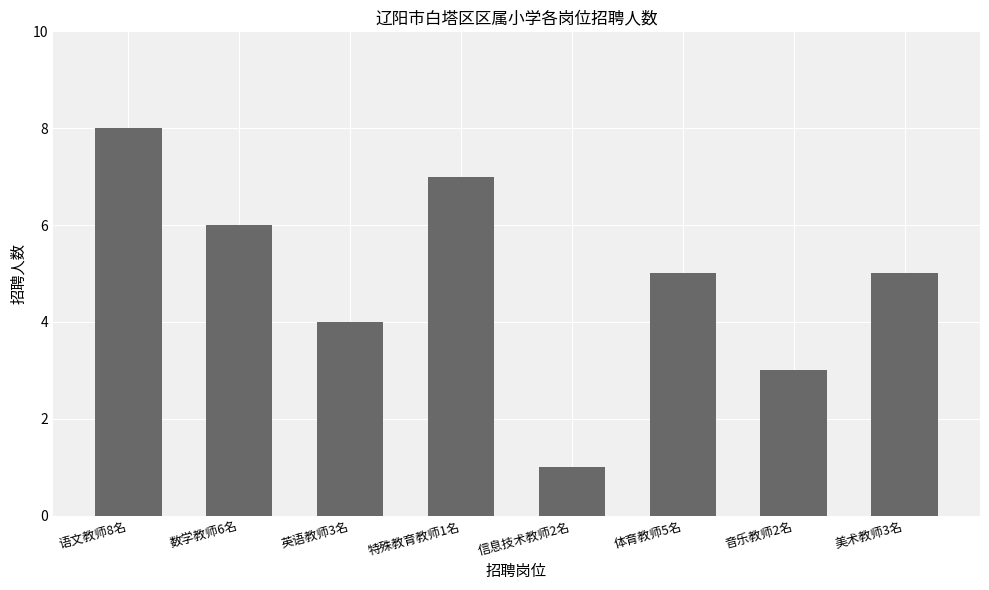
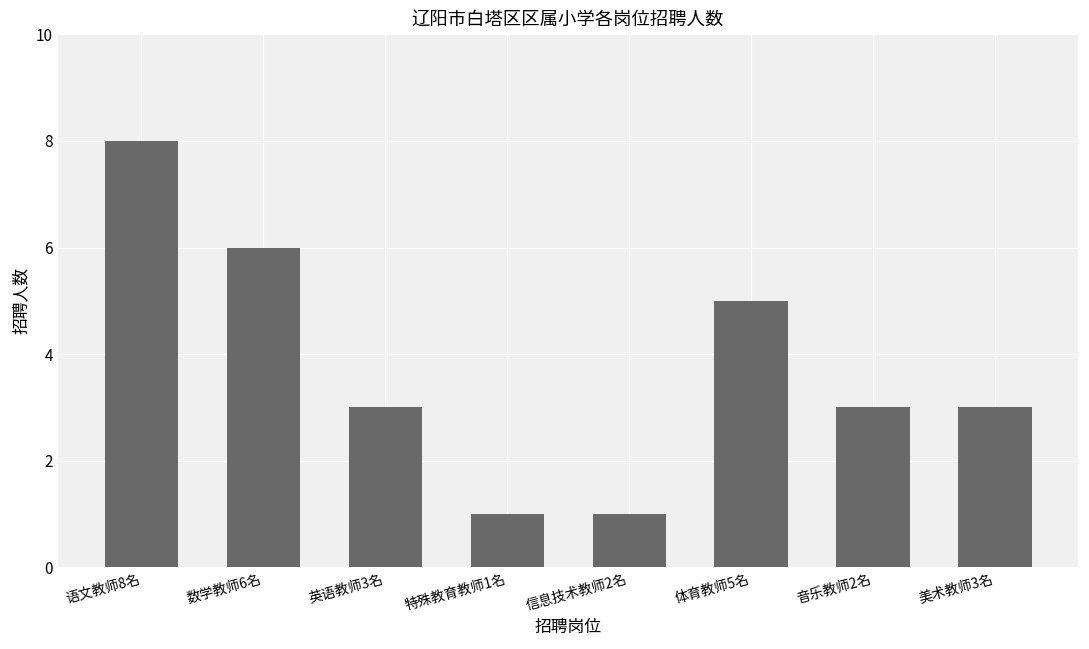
英语教师3名: 4 -> 3
特殊教育教师1名: 7 -> 1
美术教师3名: 5 -> 3
